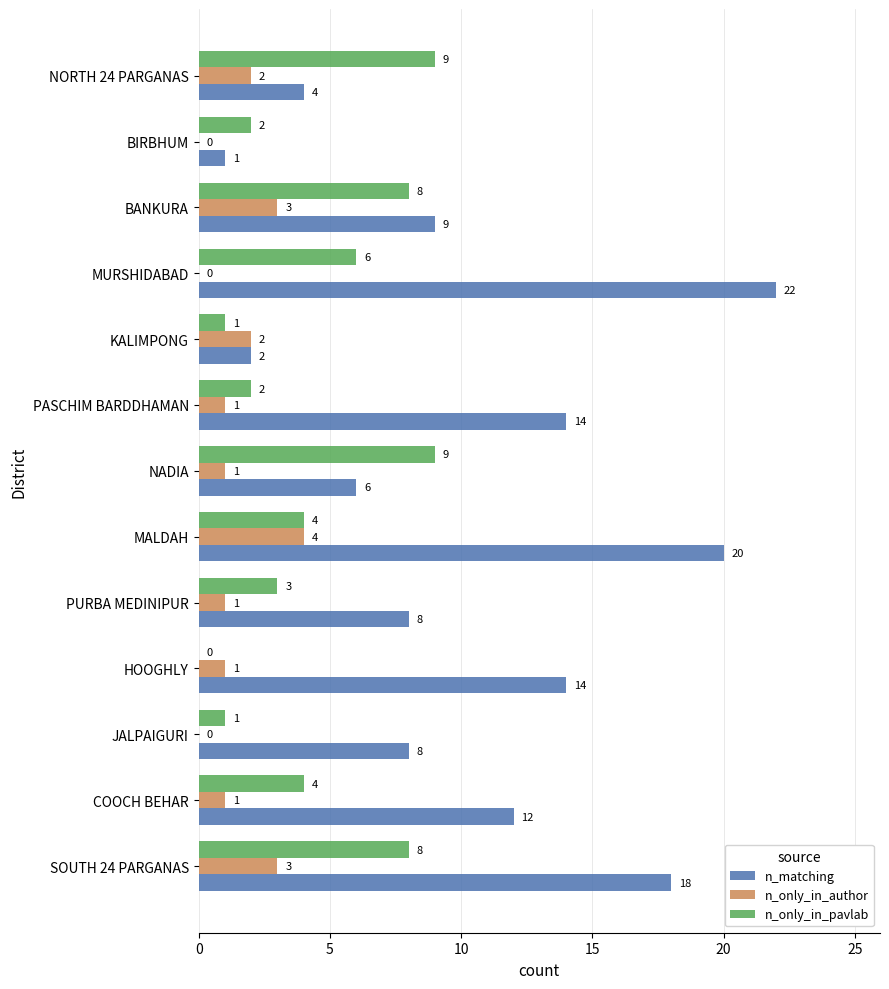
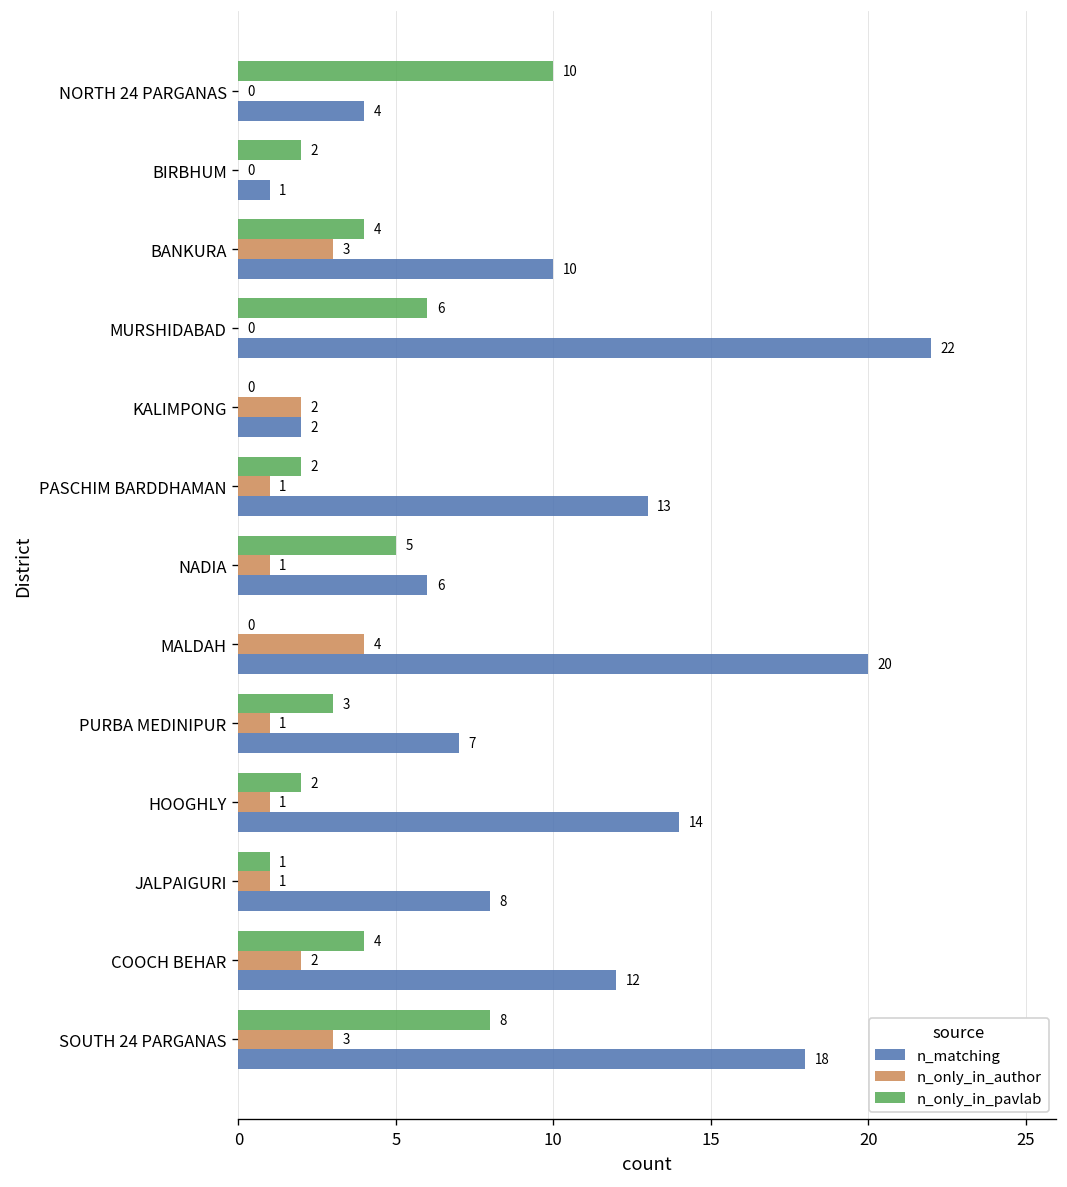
n_only_in_pavlab, NORTH 24 PARGANAS: 9 -> 10
n_only_in_author, NORTH 24 PARGANAS: 2 -> 0
n_only_in_pavlab, BANKURA: 8 -> 4
n_matching, BANKURA: 9 -> 10
n_only_in_pavlab, KALIMPONG: 1 -> 0
n_matching, PASCHIM BARDDHAMAN: 14 -> 13
n_only_in_pavlab, NADIA: 9 -> 5
n_only_in_pavlab, MALDAH: 4 -> 0
n_matching, PURBA MEDINIPUR: 8 -> 7
n_only_in_pavlab, HOOGHLY: 0 -> 2
n_only_in_author, JALPAIGURI: 0 -> 1
n_only_in_author, COOCH BEHAR: 1 -> 2
